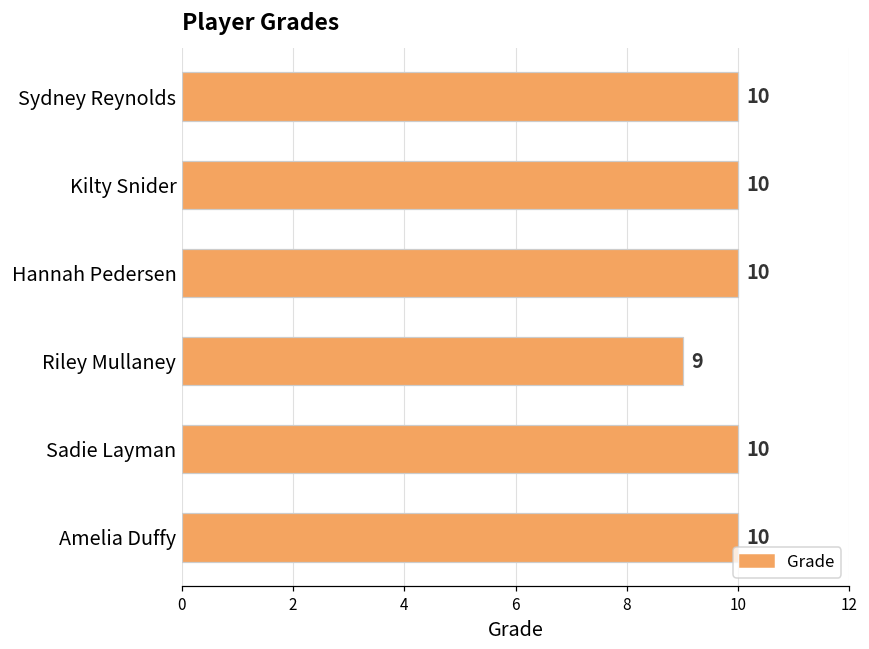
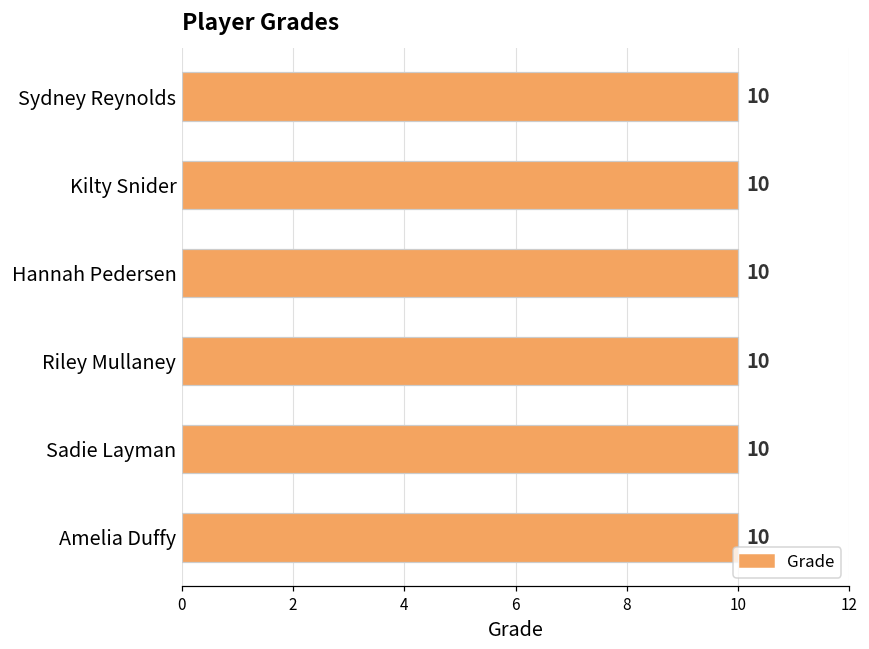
Riley Mullaney: 9 -> 10
